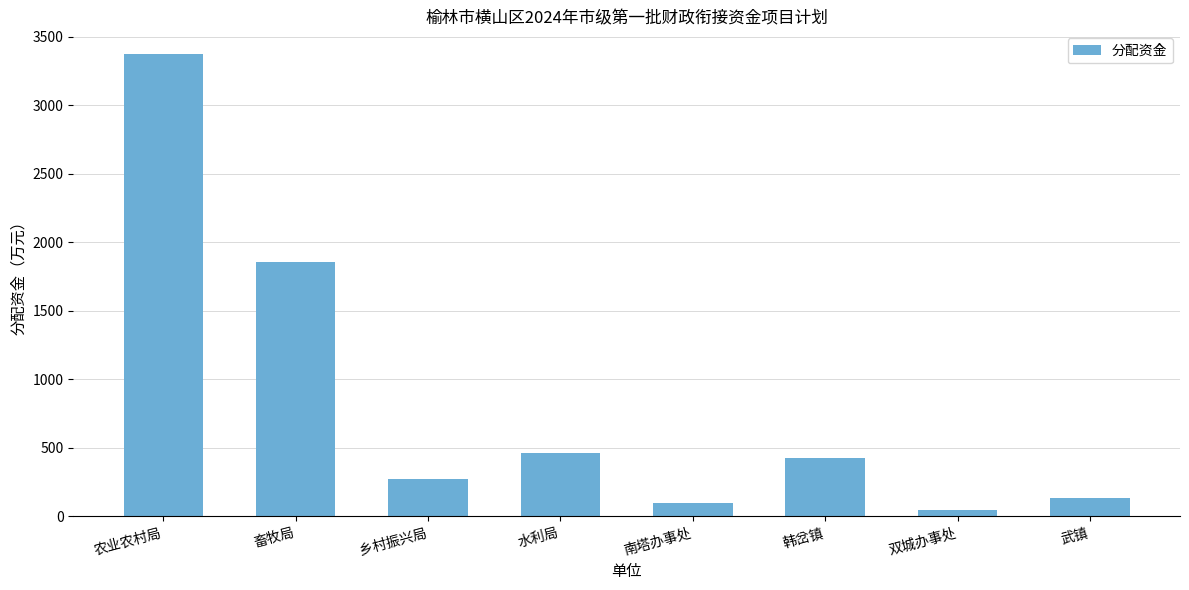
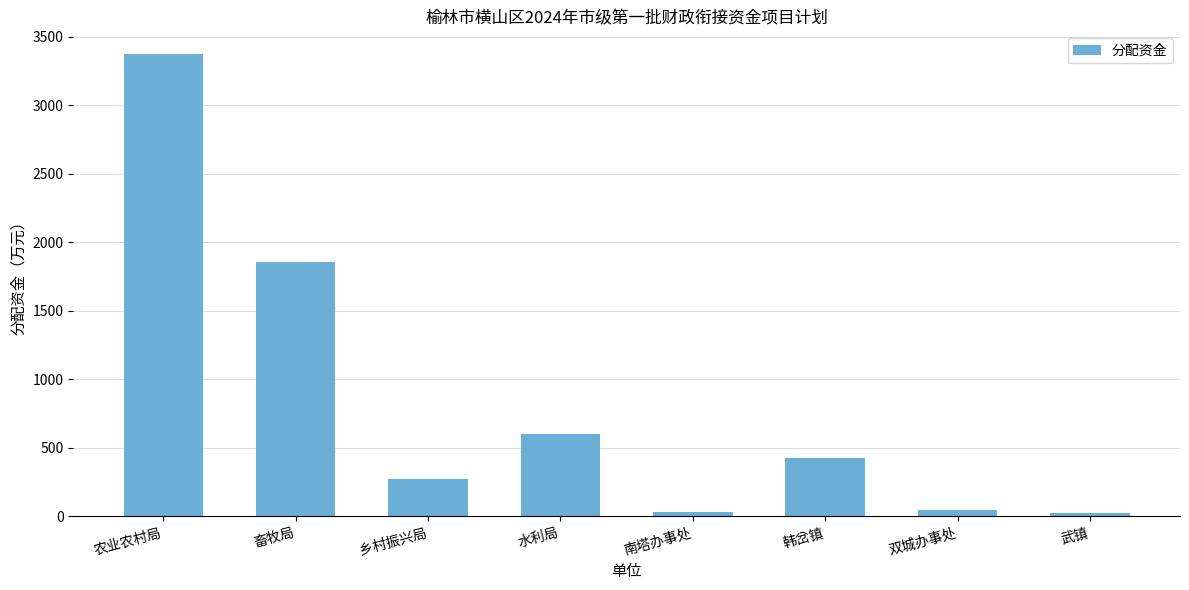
水利局: 460 -> 600
南塔办事处: 100 -> 30
武镇: 130 -> 30
